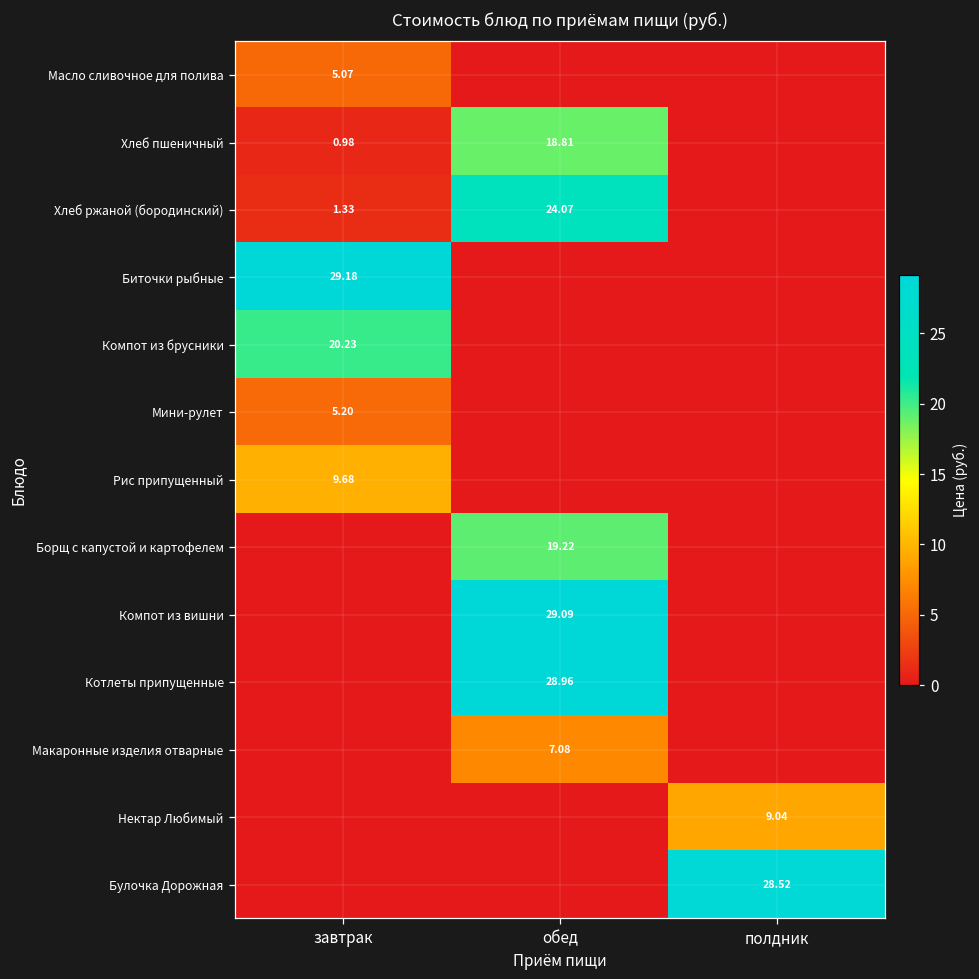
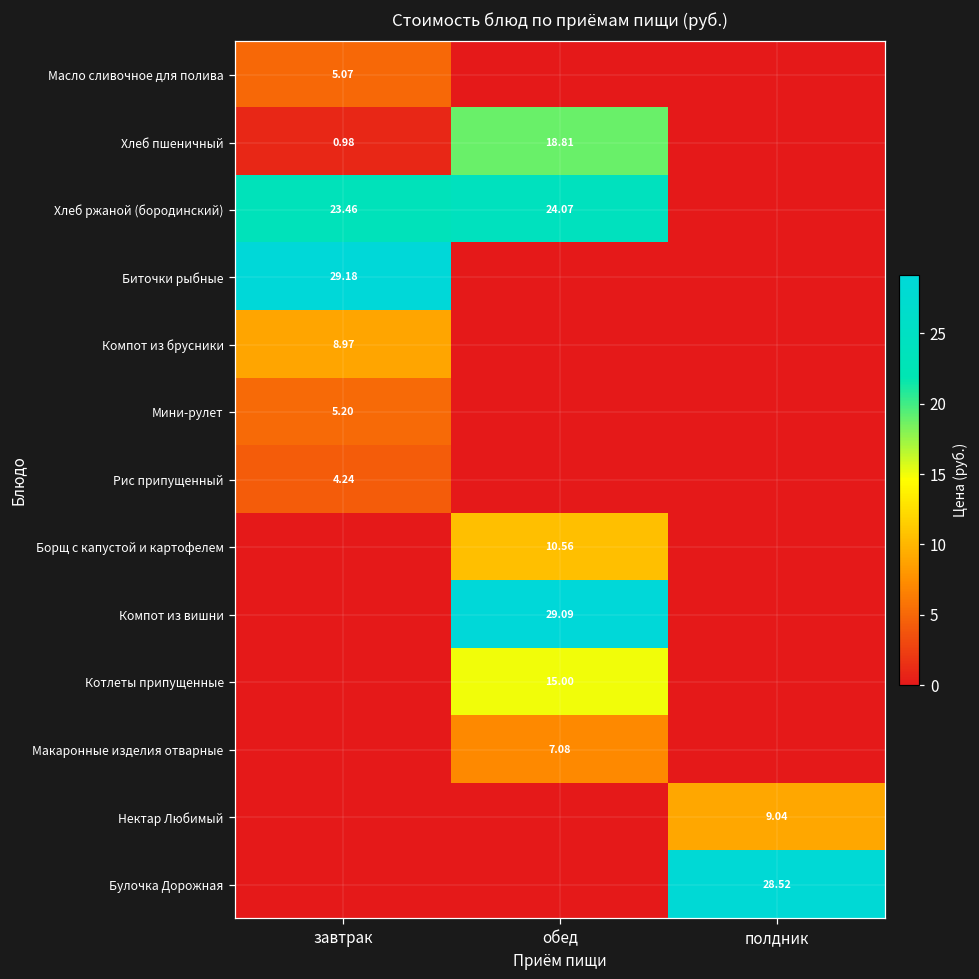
Хлеб ржаной (бородинский), завтрак: 1.33 -> 23.46
Компот из брусники, завтрак: 20.23 -> 8.97
Рис припущенный, завтрак: 9.68 -> 4.24
Борщ с капустой и картофелем, обед: 19.22 -> 10.56
Котлеты припущенные, обед: 28.96 -> 15.00
